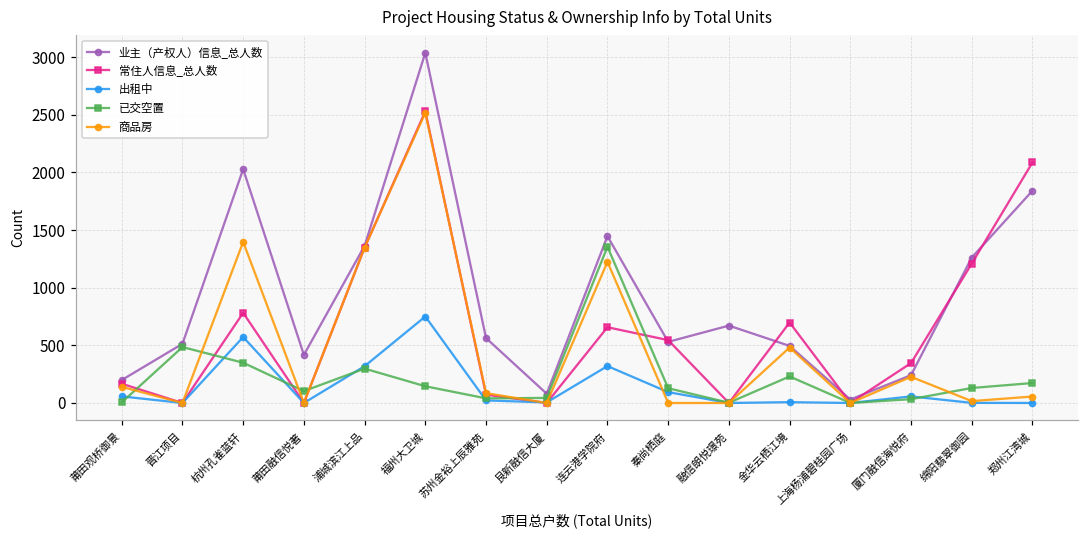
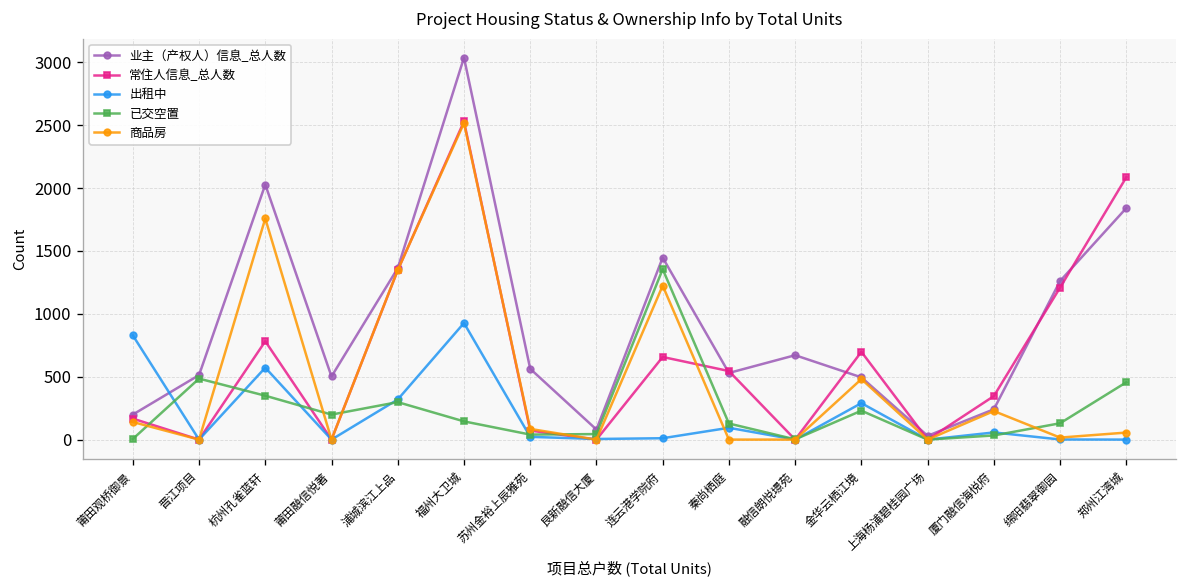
出租中, 莆田观桥御景: 60 -> 830
商品房, 杭州孔雀蓝轩: 1400 -> 1760
业主（产权人）信息_总人数, 莆田融信悦著: 420 -> 500
已交空置, 莆田融信悦著: 100 -> 200
出租中, 福州大卫城: 750 -> 930
出租中, 连云港学院府: 320 -> 10
出租中, 金华云栖江境: 10 -> 290
已交空置, 郑州江湾城: 170 -> 460
